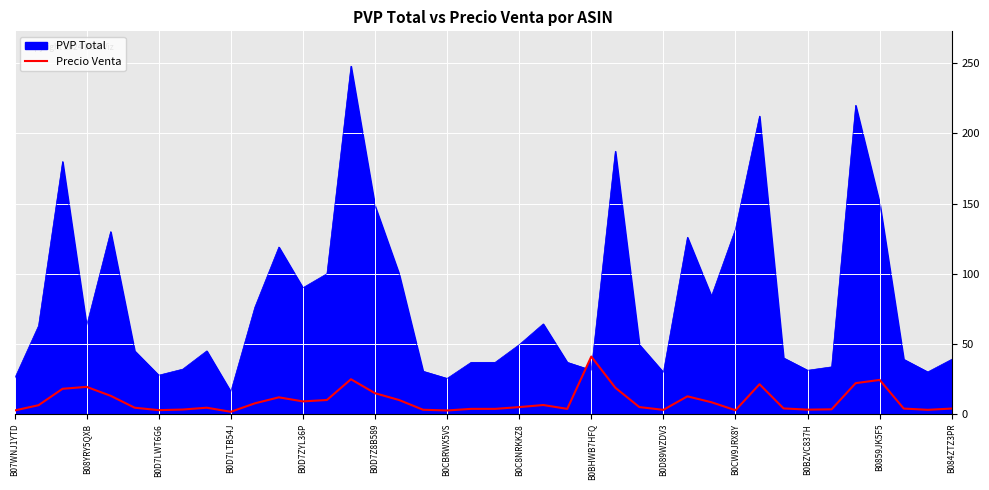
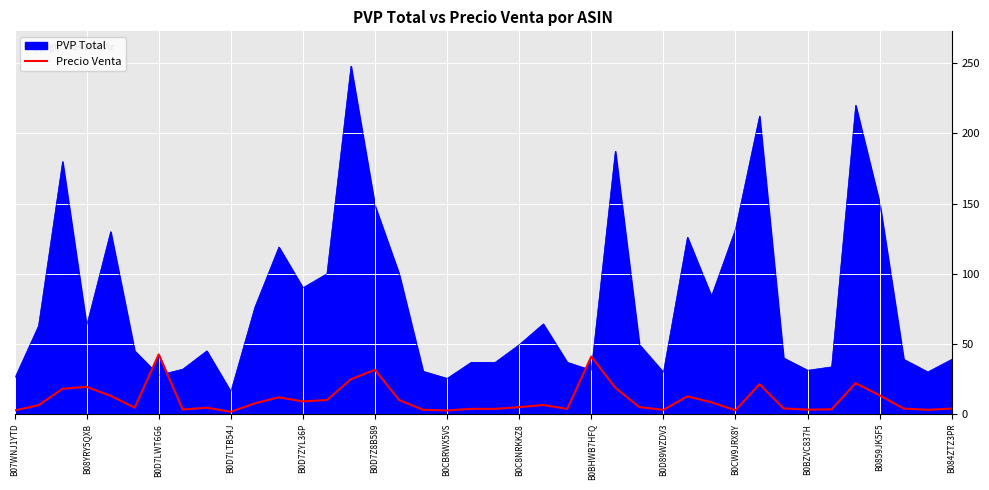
Precio Venta, B0D7LWT6G6: 3 -> 42
Precio Venta, B0D7Z8B589: 15 -> 32
Precio Venta, B0859JK5F5: 24 -> 13
